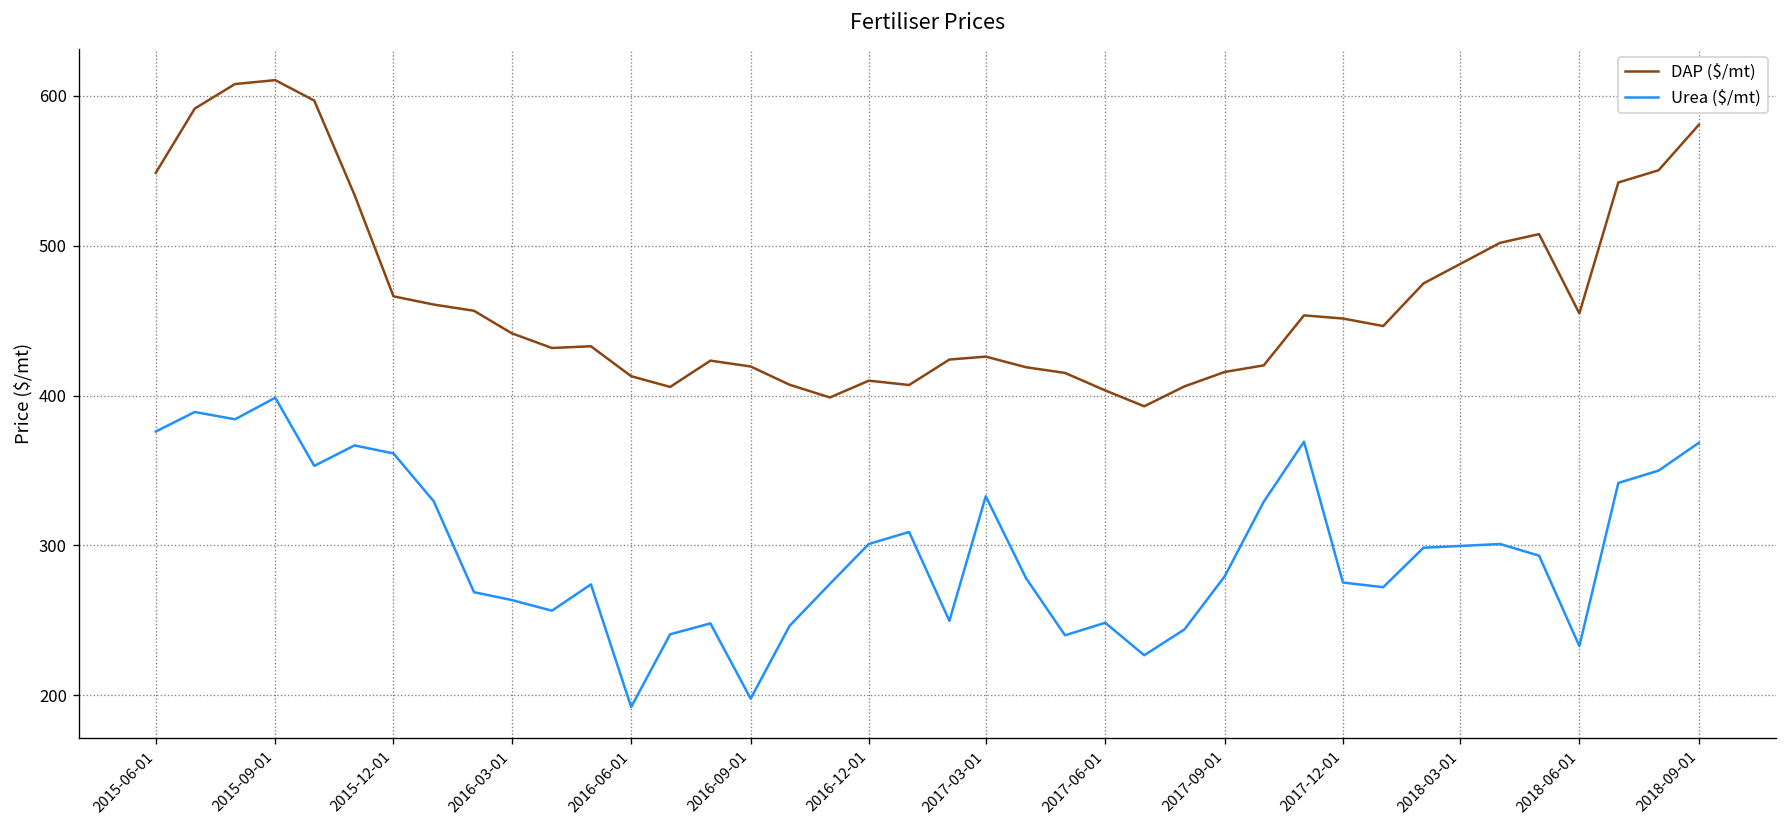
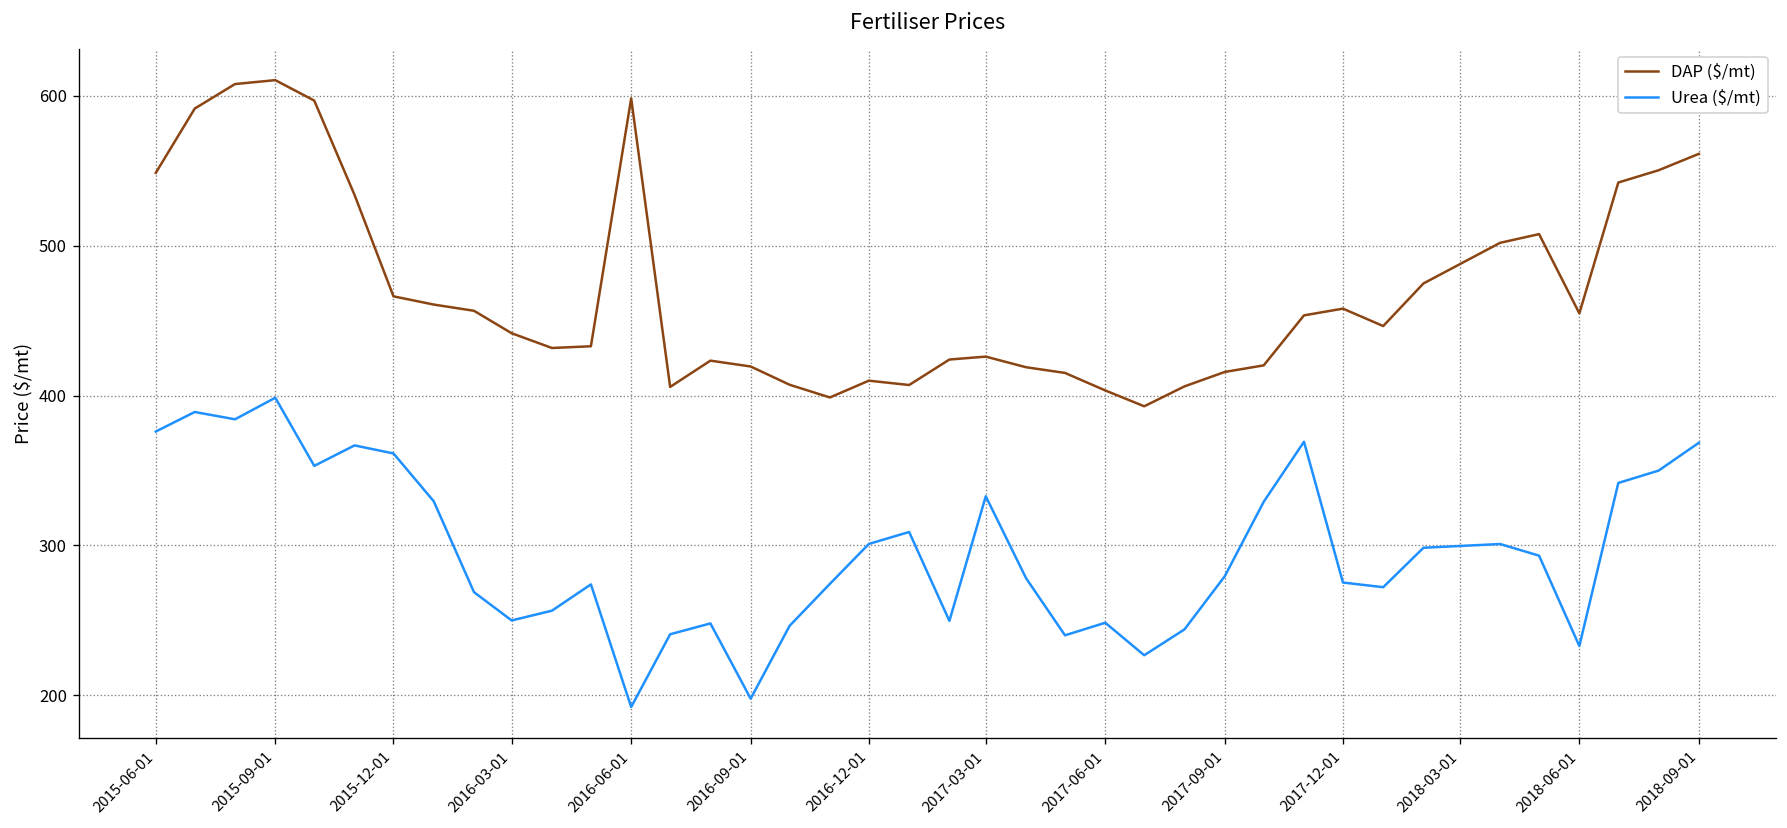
Urea ($/mt), 2016-03-01: 263 -> 250
DAP ($/mt), 2016-06-01: 413 -> 598
DAP ($/mt), 2017-12-01: 451 -> 458
DAP ($/mt), 2018-09-01: 581 -> 561
